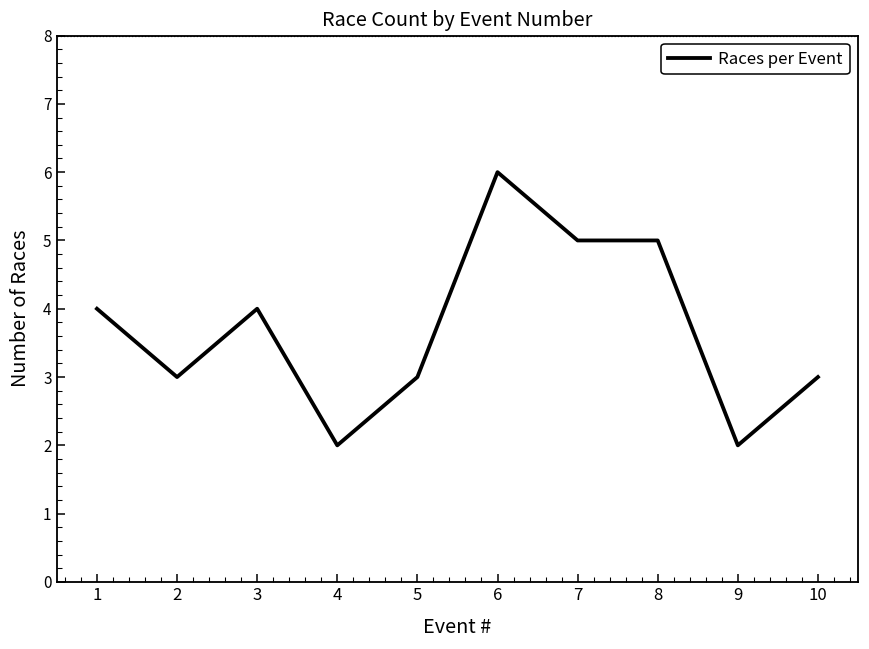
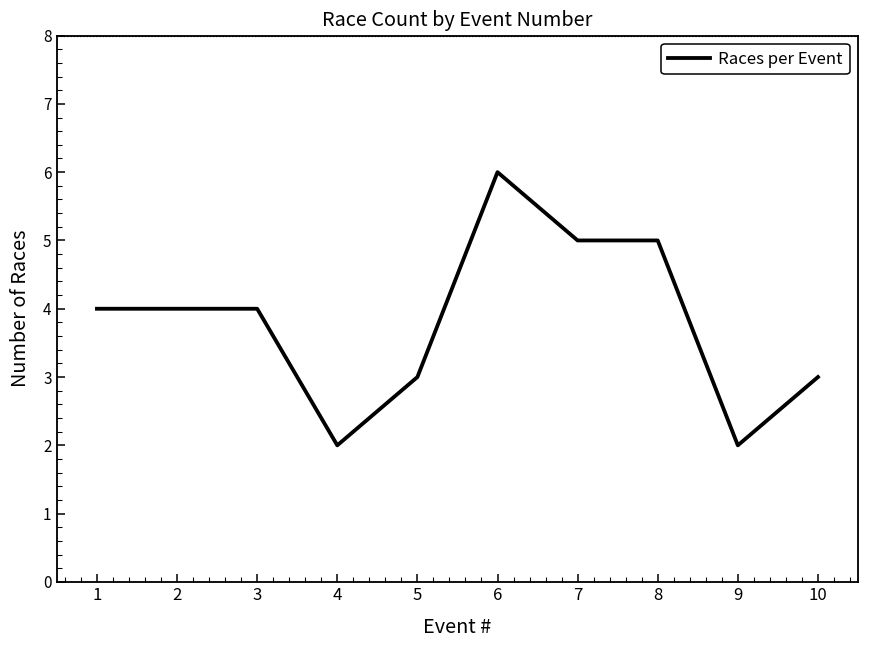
2: 3 -> 4
